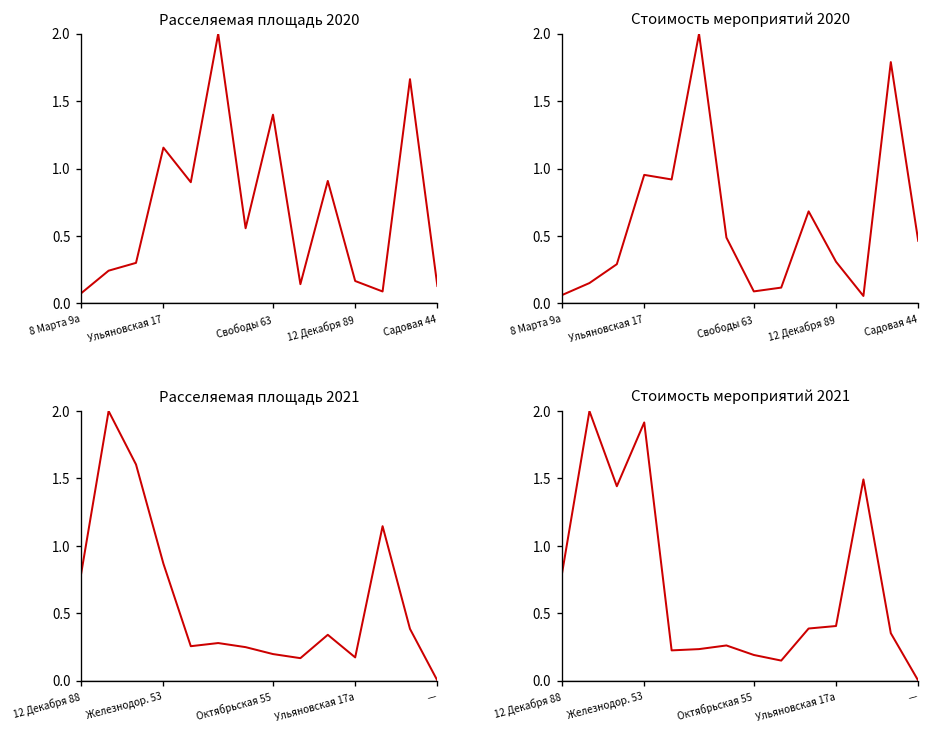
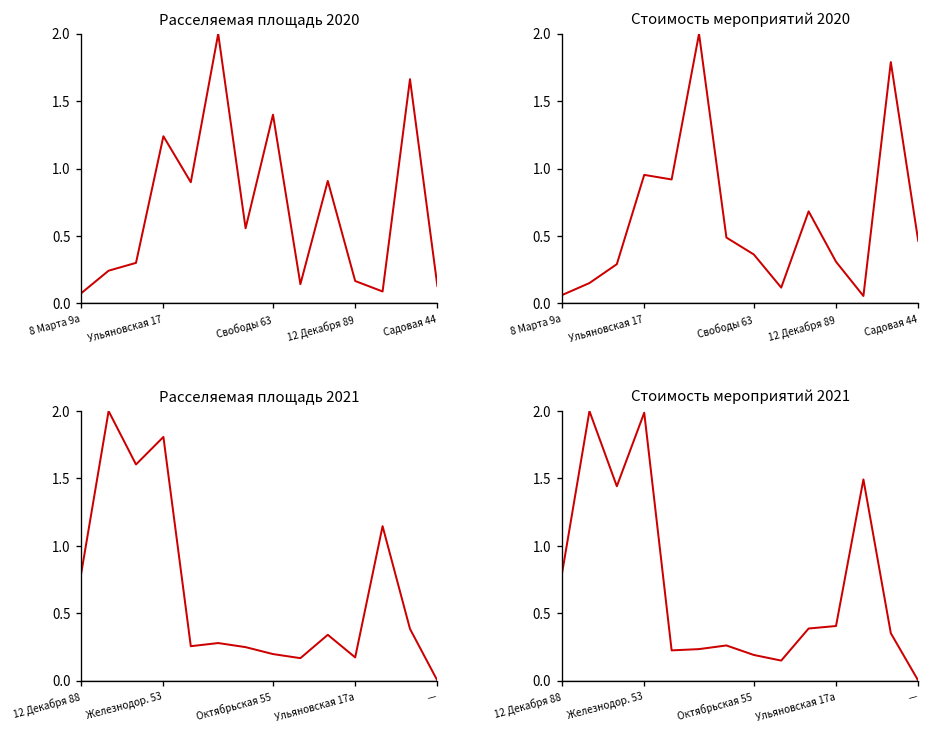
Расселяемая площадь 2020, Ульяновская 17: 1.16 -> 1.24
Стоимость мероприятий 2020, Свободы 63: 0.09 -> 0.36
Расселяемая площадь 2021, Железнодор. 53: 0.87 -> 1.81
Стоимость мероприятий 2021, Железнодор. 53: 1.92 -> 1.99
